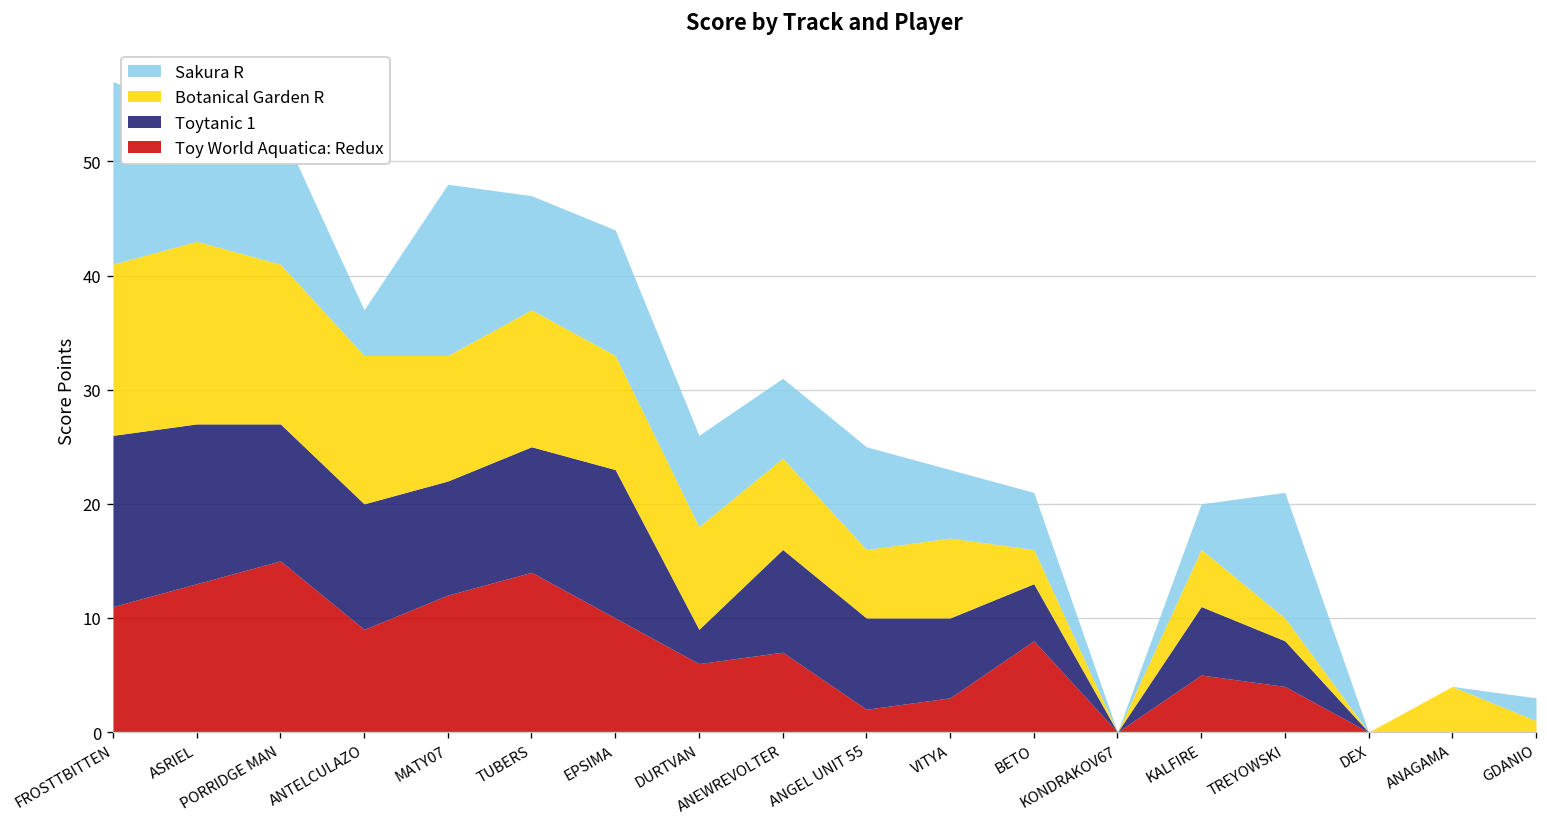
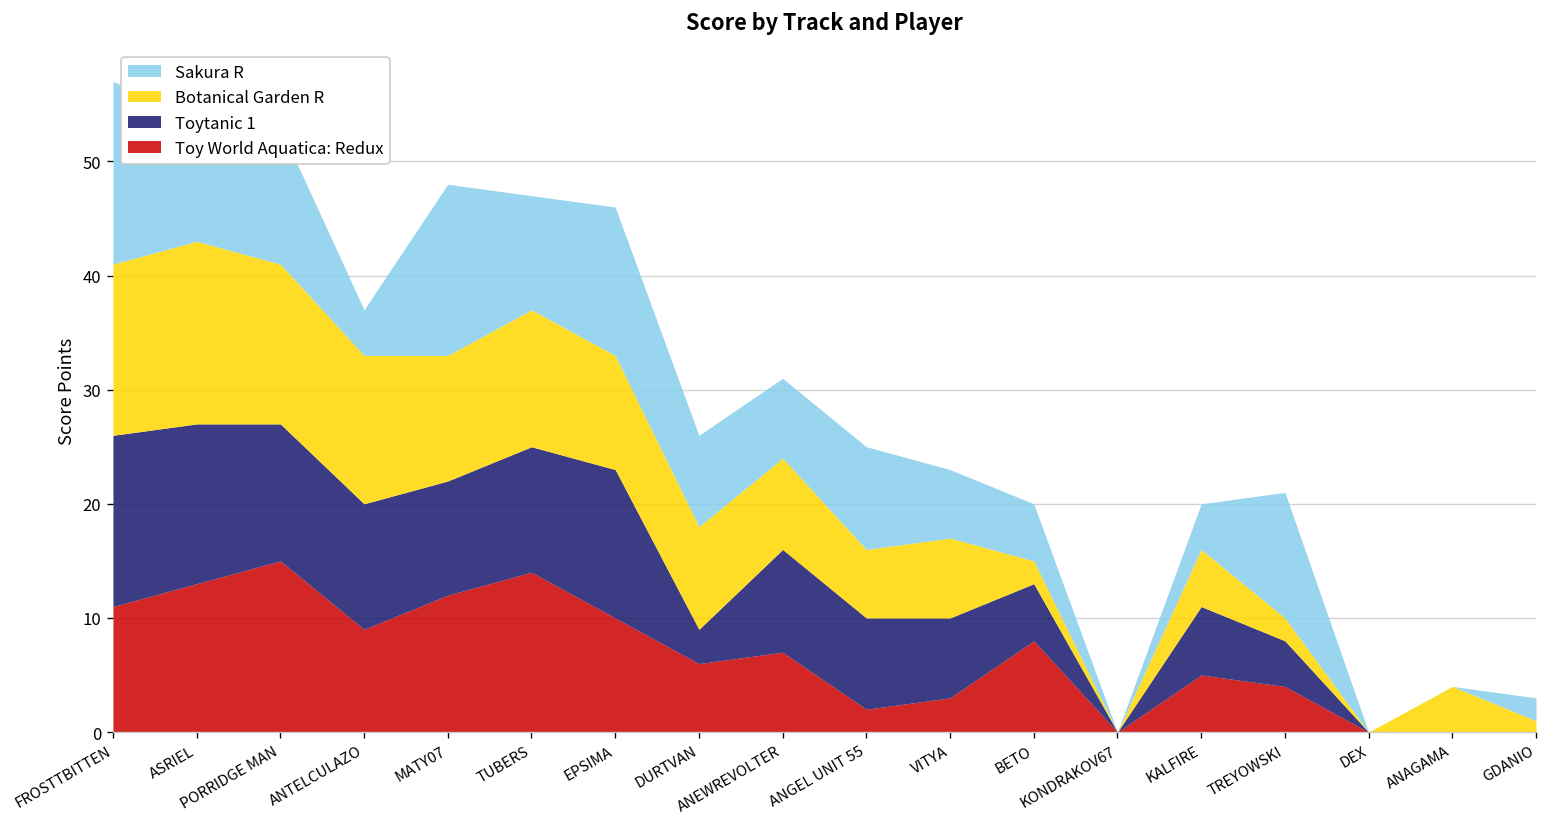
Sakura R, EPSIMA: 11 -> 13
Botanical Garden R, BETO: 3 -> 2
